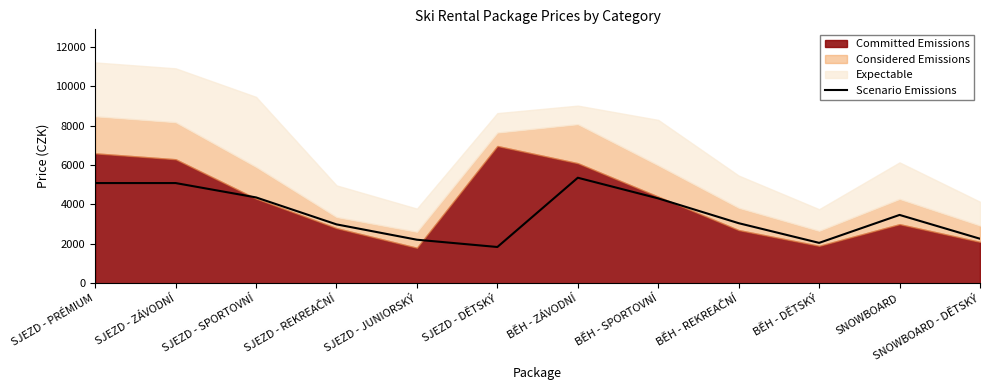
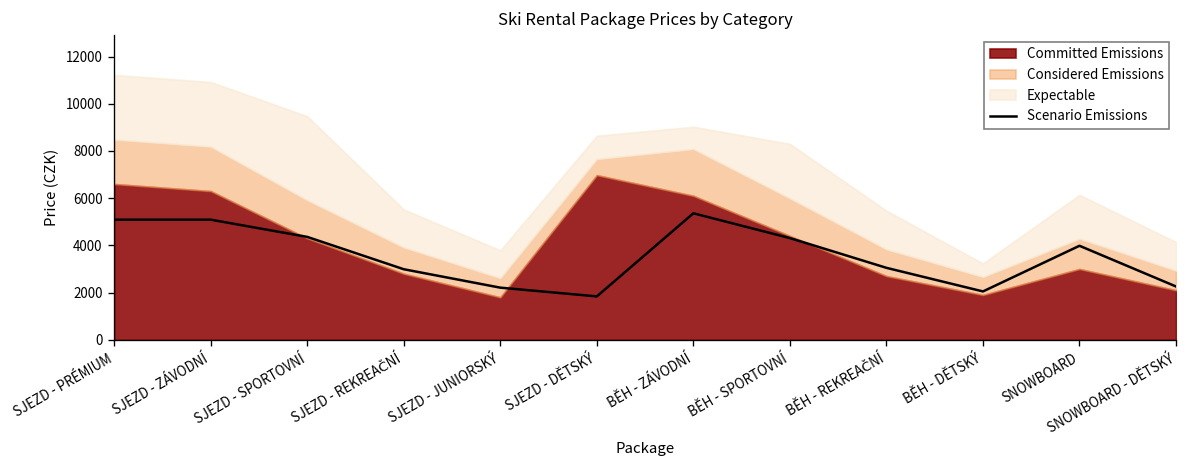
Considered Emissions, SJEZD - REKREAČNÍ: 600 -> 1100
Expectable, BĚH - DĚTSKÝ: 1100 -> 600
Scenario Emissions, SNOWBOARD: 3500 -> 4000
